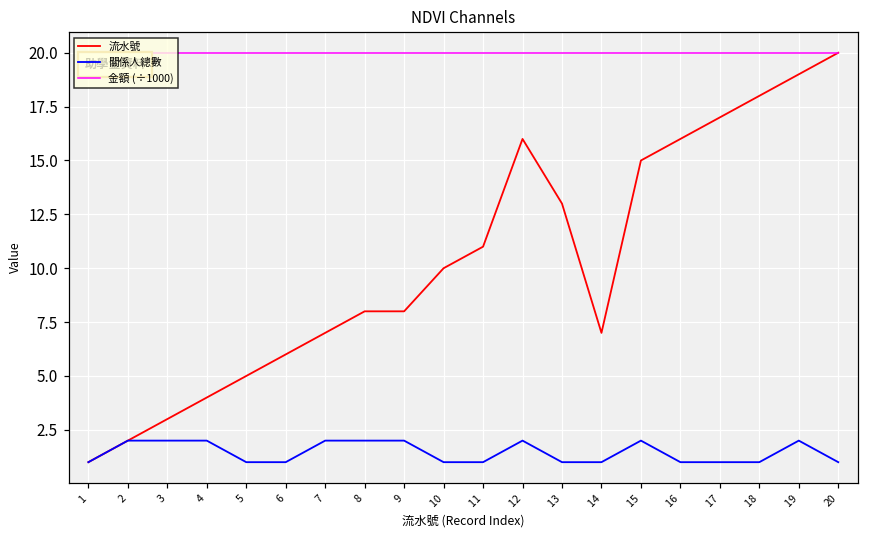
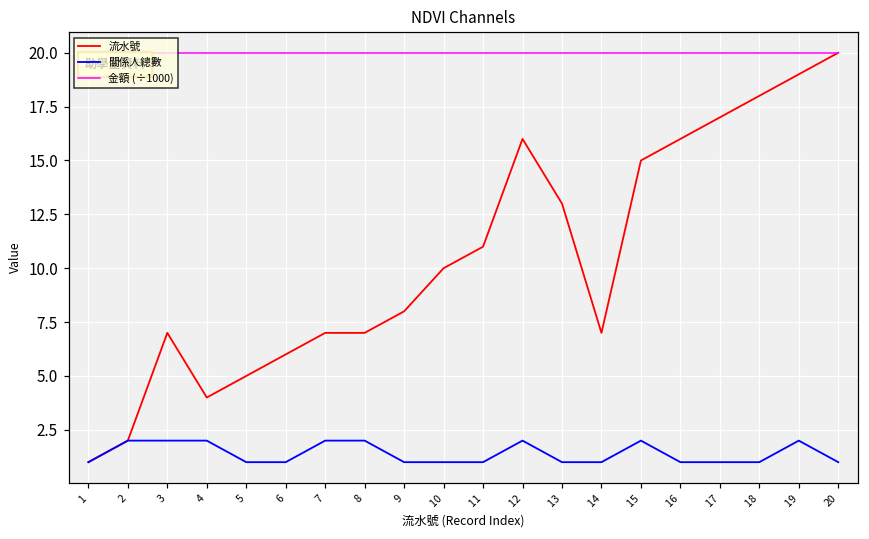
流水號, 3: 3 -> 7
流水號, 8: 8 -> 7
關係人總數, 9: 2 -> 1
